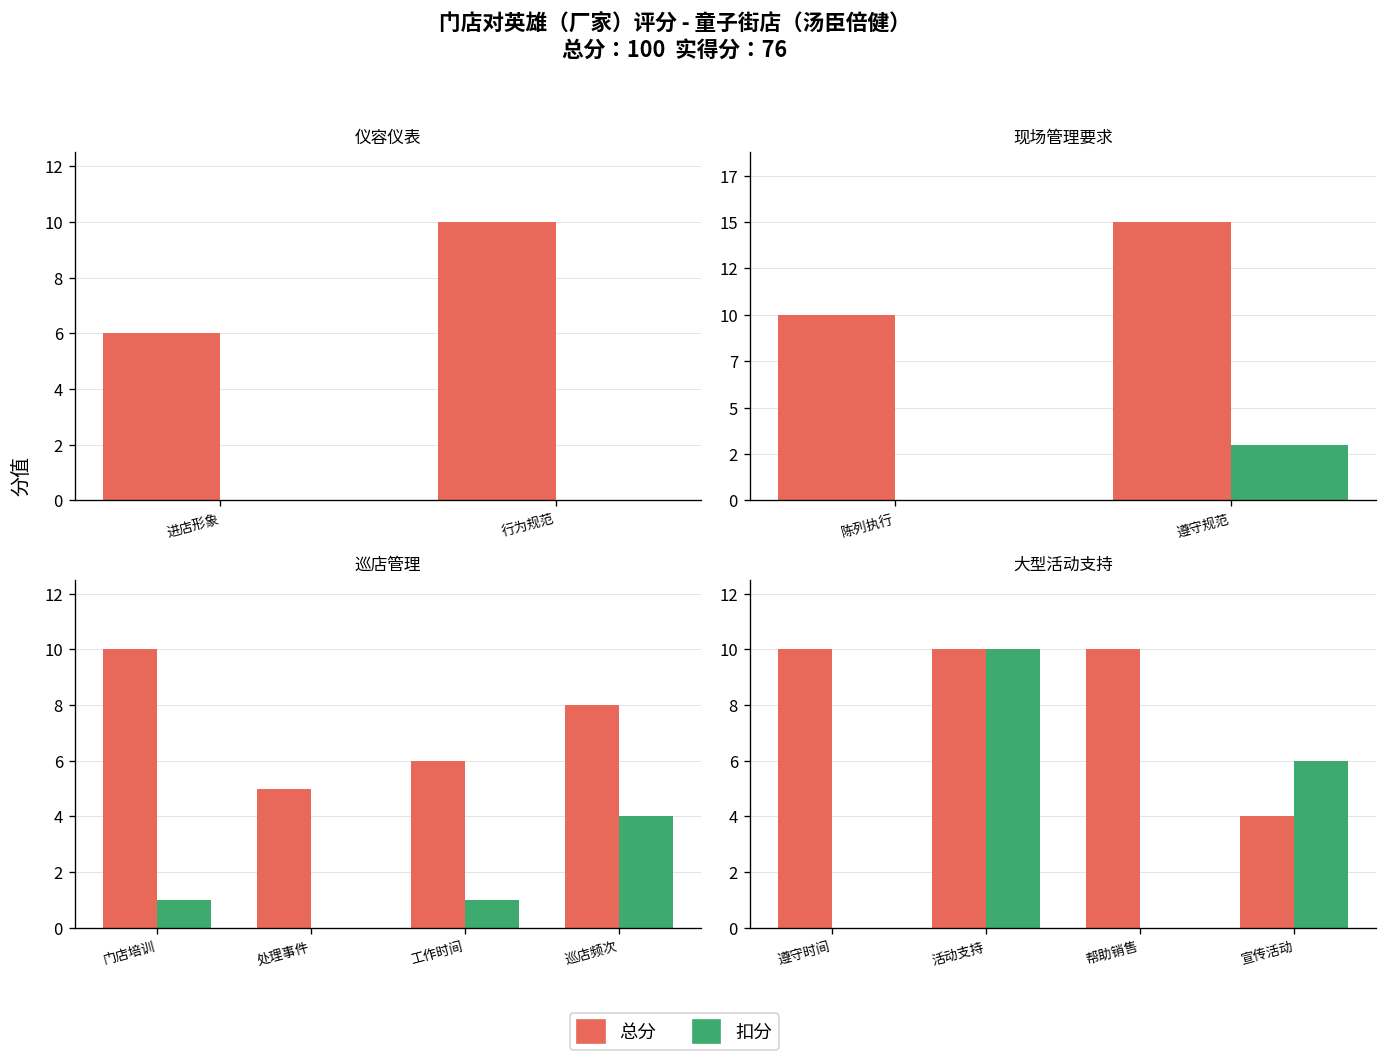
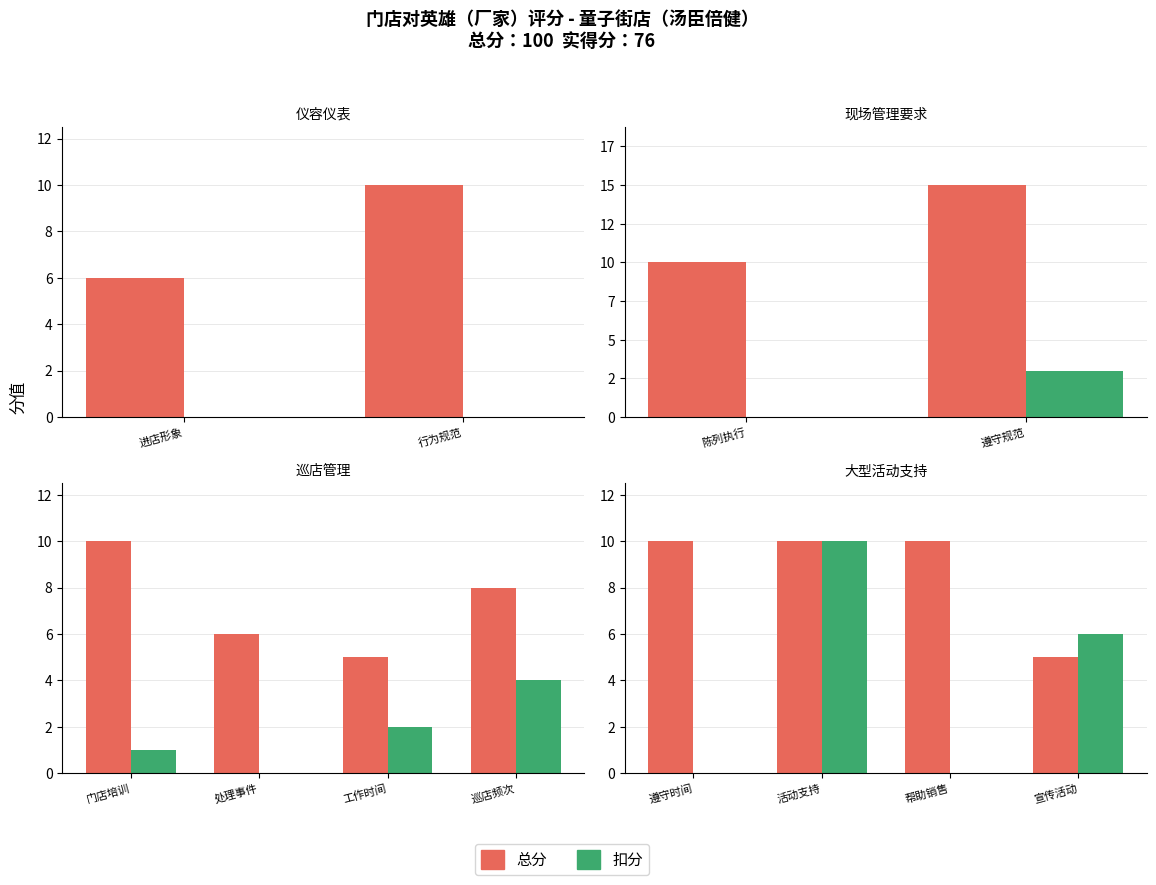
巡店管理, 总分, 处理事件: 5 -> 6
巡店管理, 总分, 工作时间: 6 -> 5
巡店管理, 扣分, 工作时间: 1 -> 2
大型活动支持, 总分, 宣传活动: 4 -> 5
